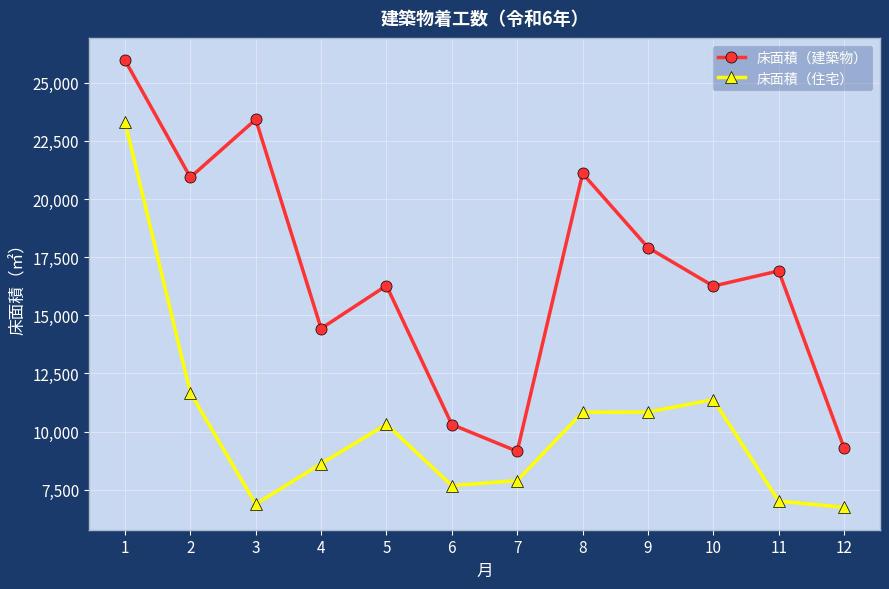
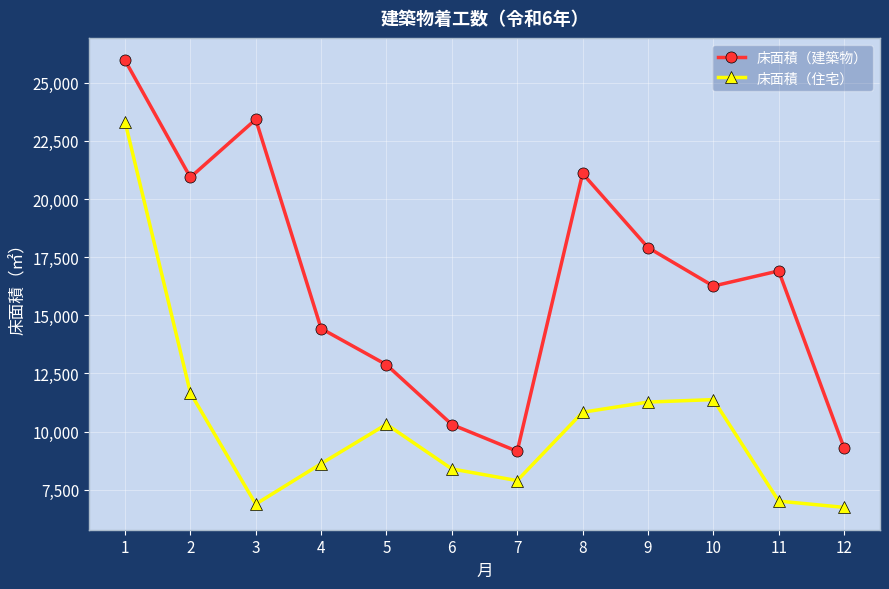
床面積（建築物）, 5: 16,300 -> 12,900
床面積（住宅）, 6: 7,700 -> 8,400
床面積（住宅）, 9: 10,800 -> 11,300
